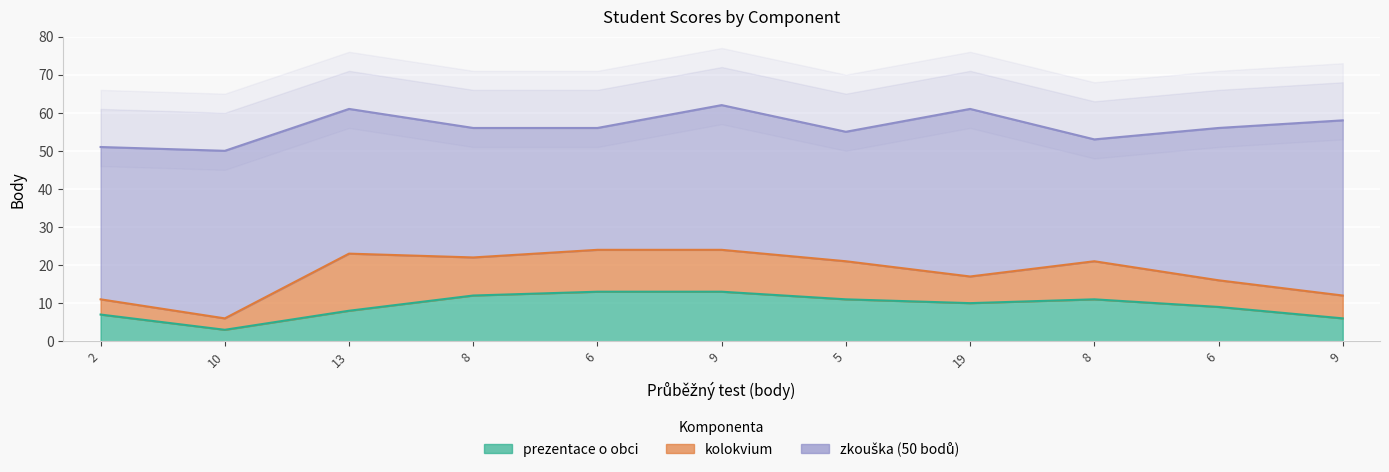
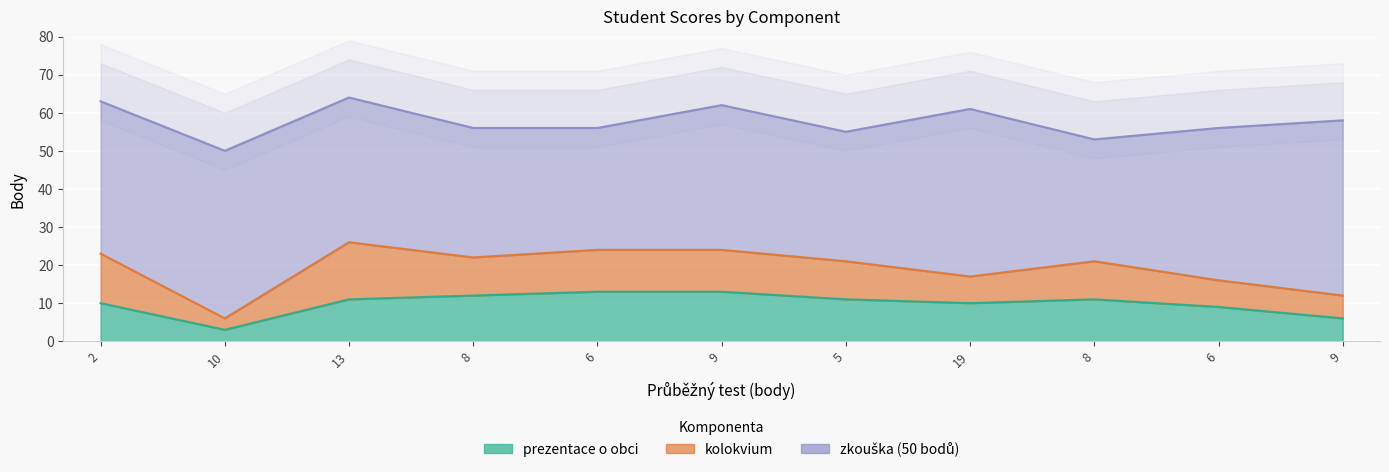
prezentace o obci, 2: 7 -> 10
kolokvium, 2: 4 -> 13
prezentace o obci, 13: 8 -> 11
